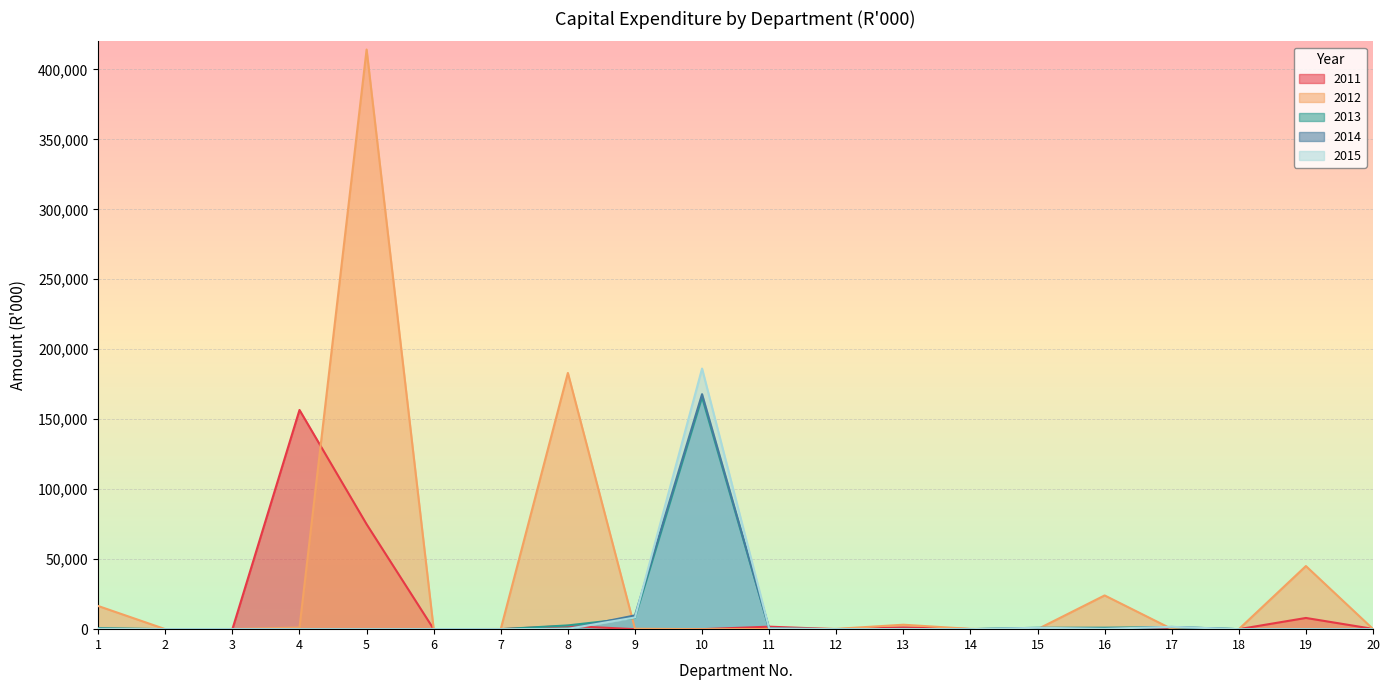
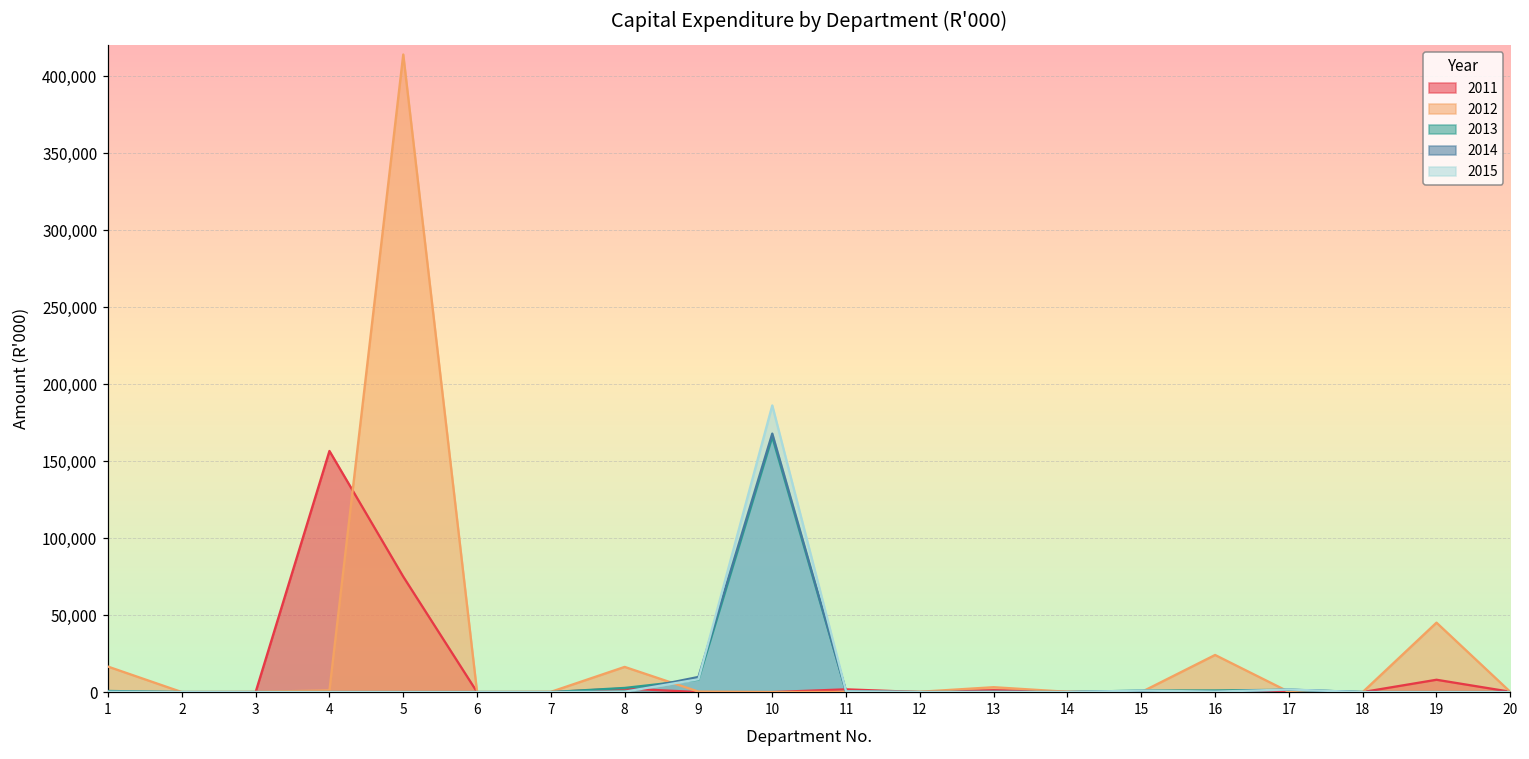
2012, 8: 183,000 -> 16,000
